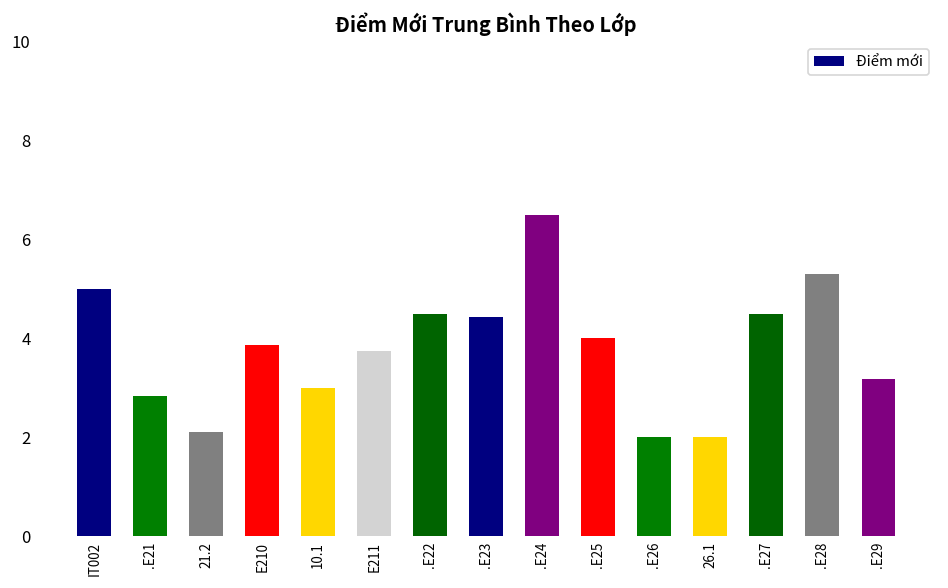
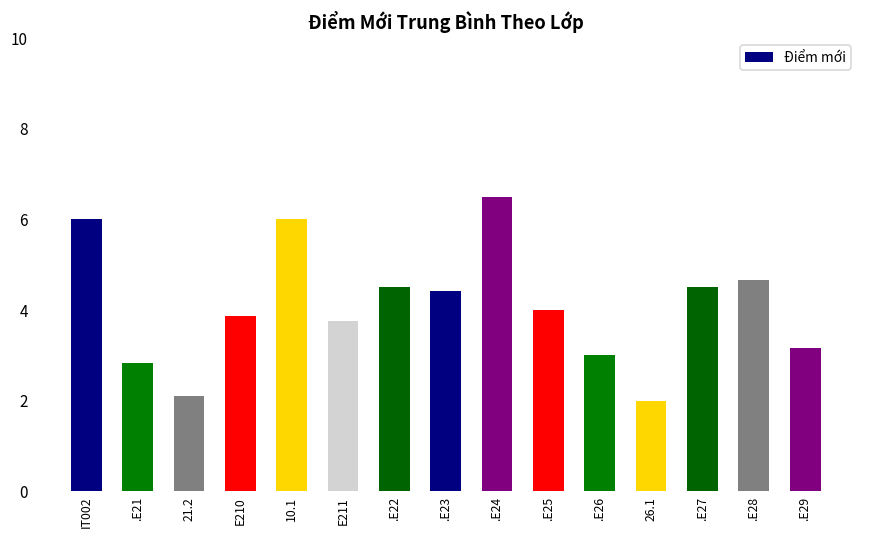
IT002: 5 -> 6
10.1: 3 -> 6
.E26: 2 -> 3
.E28: 5.3 -> 4.7
